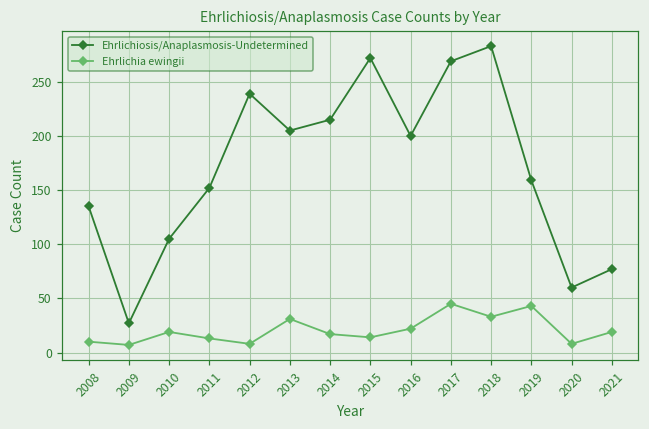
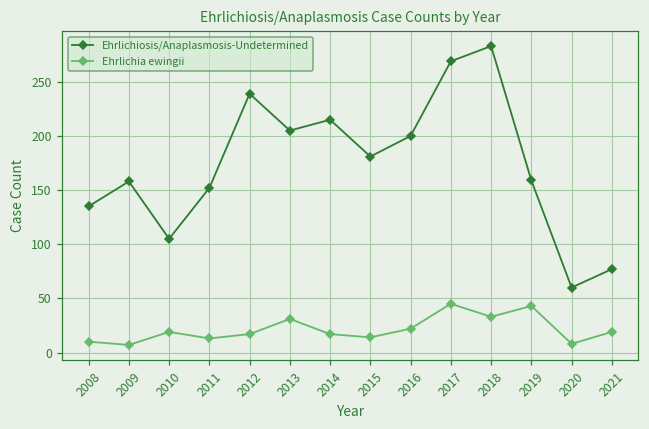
Ehrlichiosis/Anaplasmosis-Undetermined, 2009: 30 -> 160
Ehrlichia ewingii, 2012: 10 -> 20
Ehrlichiosis/Anaplasmosis-Undetermined, 2015: 270 -> 180
